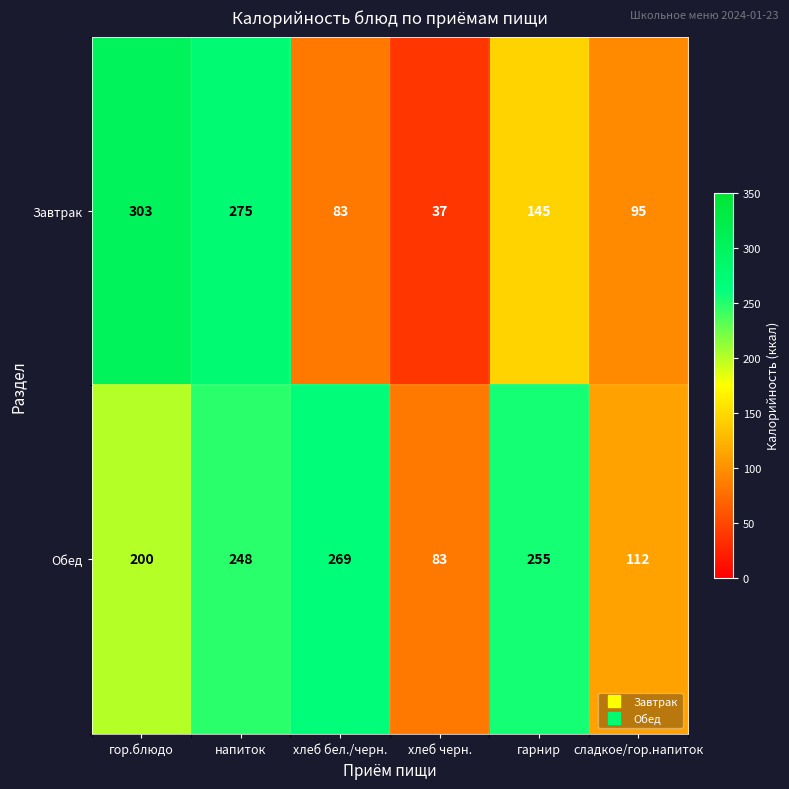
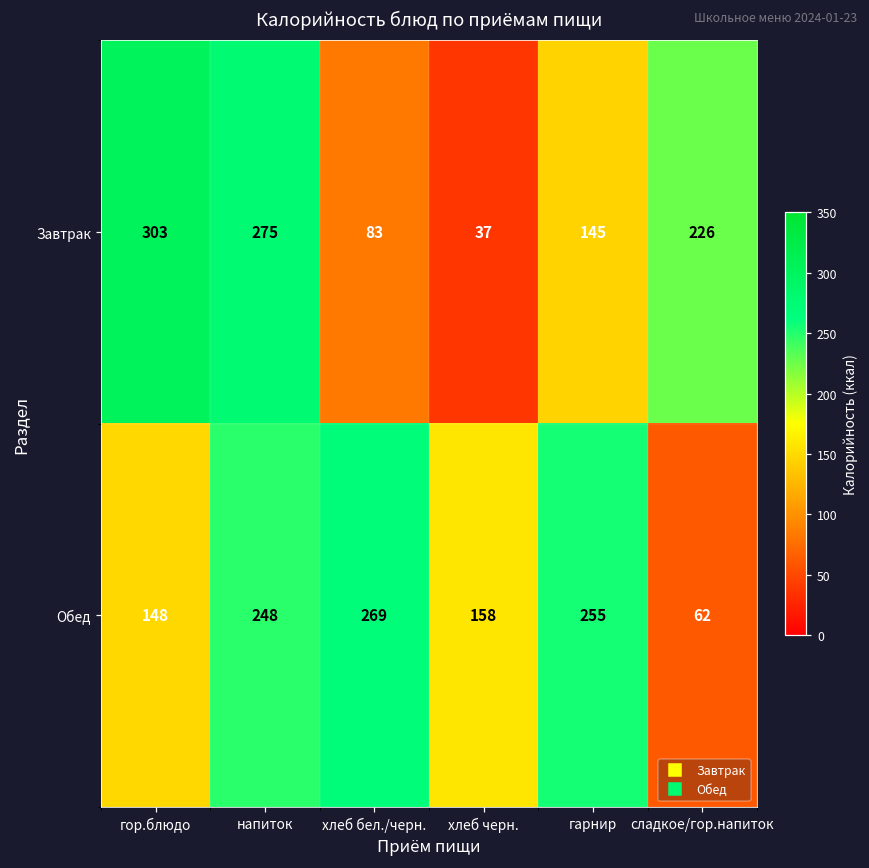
Завтрак, сладкое/гор.напиток: 95 -> 226
Обед, гор.блюдо: 200 -> 148
Обед, хлеб черн.: 83 -> 158
Обед, сладкое/гор.напиток: 112 -> 62
